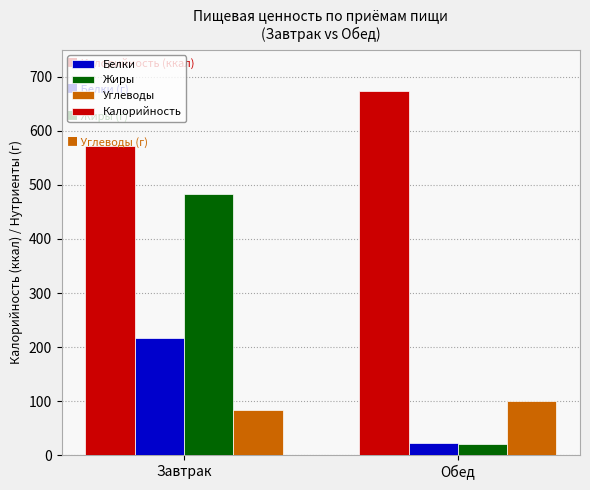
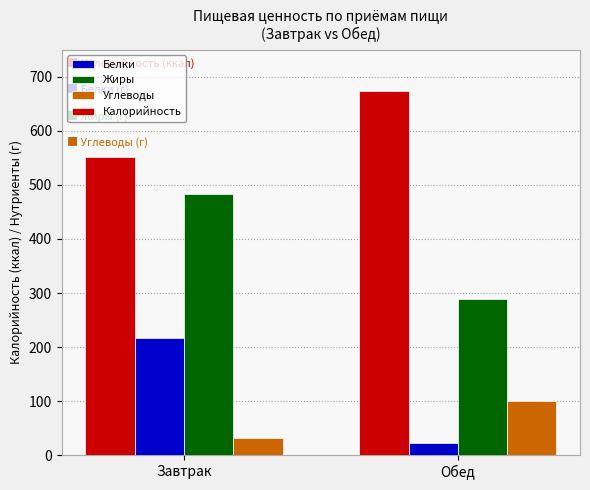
Калорийность, Завтрак: 570 -> 550
Углеводы, Завтрак: 80 -> 30
Жиры, Обед: 20 -> 290
